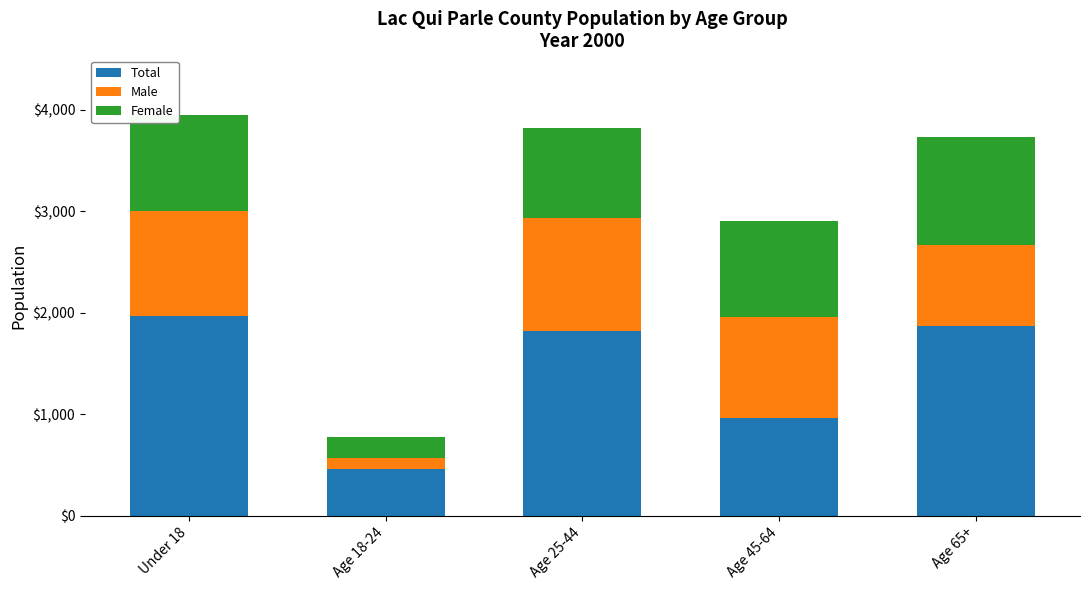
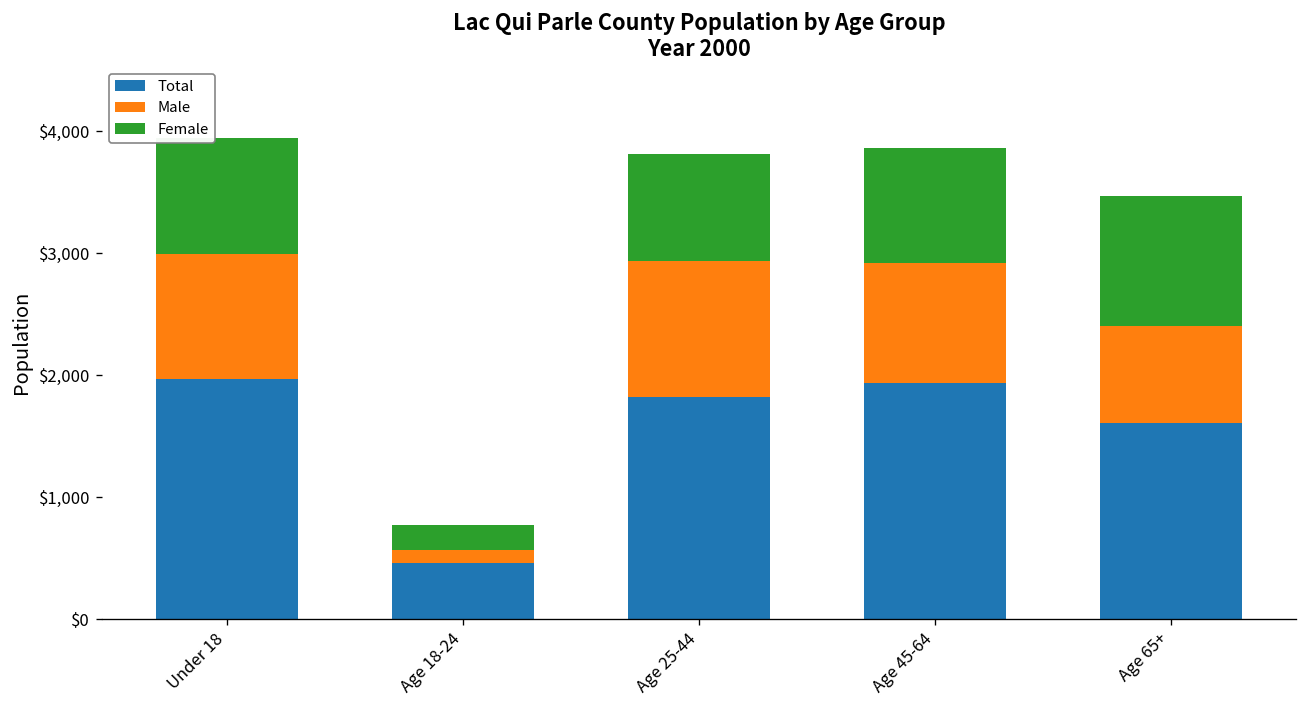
Total, Age 45-64: $970 -> $1,930
Total, Age 65+: $1,870 -> $1,610
